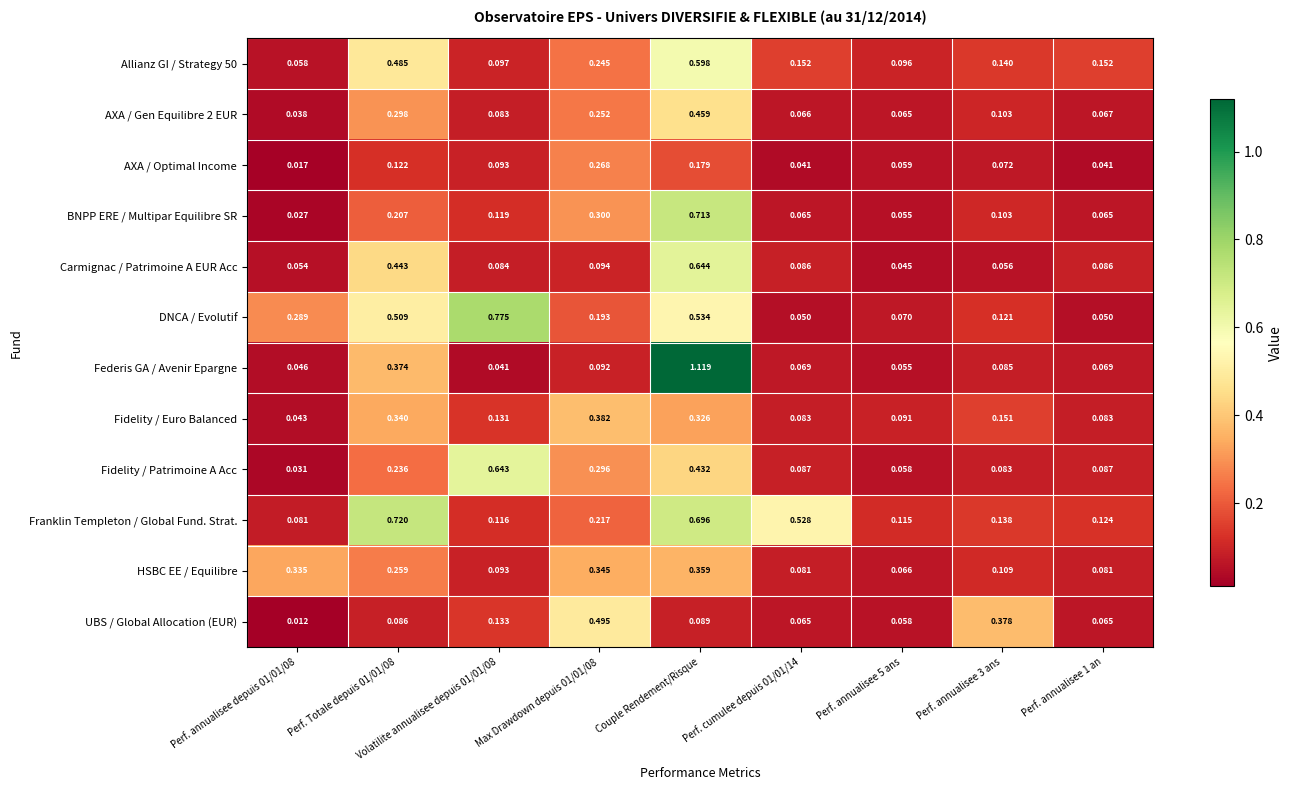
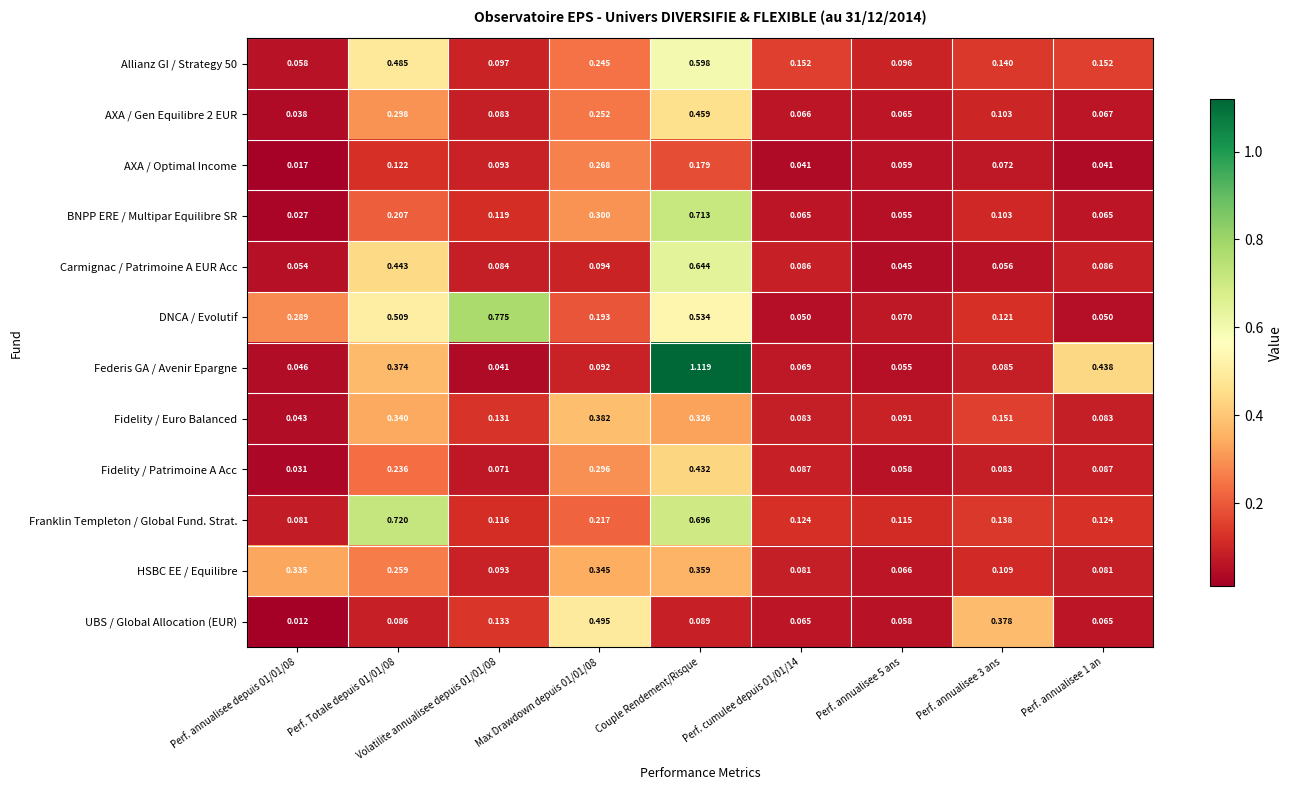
Federis GA / Avenir Epargne, Perf. annualisee 1 an: 0.069 -> 0.438
Fidelity / Patrimoine A Acc, Volatilite annualisee depuis 01/01/08: 0.643 -> 0.071
Franklin Templeton / Global Fund. Strat., Perf. cumulee depuis 01/01/14: 0.528 -> 0.124
